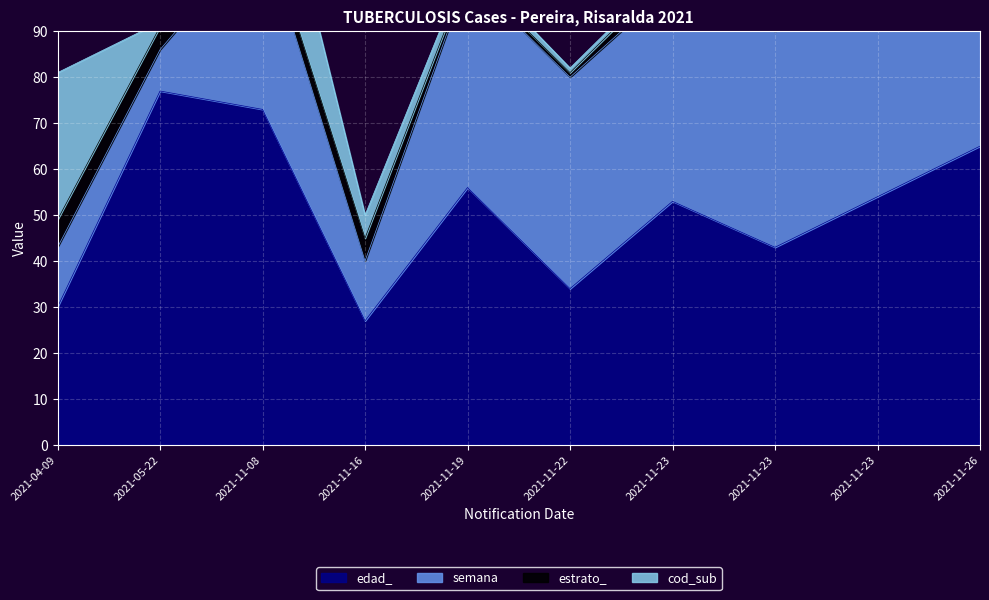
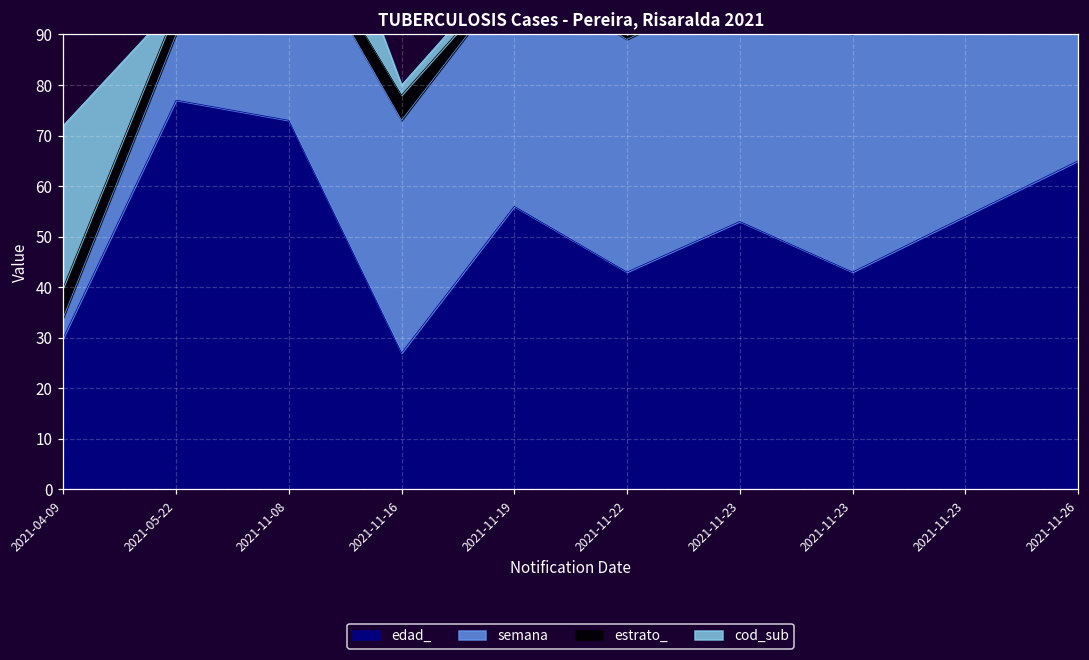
semana, 2021-04-09: 13 -> 4
semana, 2021-05-22: 9 -> 13
semana, 2021-11-16: 13 -> 46
cod_sub, 2021-11-16: 5 -> 2
edad_, 2021-11-22: 34 -> 43
